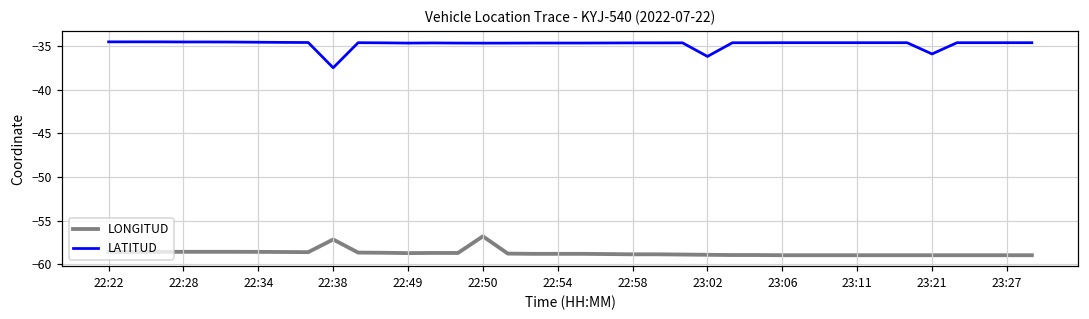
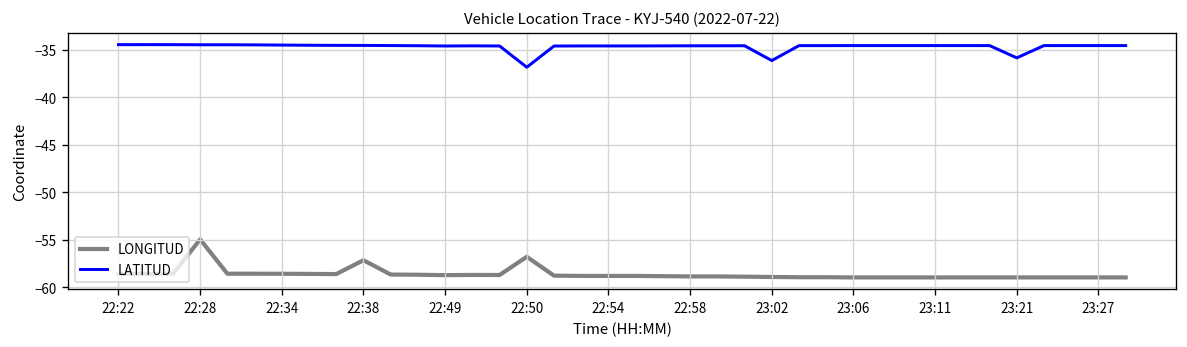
LONGITUD, 22:28: -59 -> -55
LATITUD, 22:38: -37 -> -35
LATITUD, 22:50: -35 -> -37
